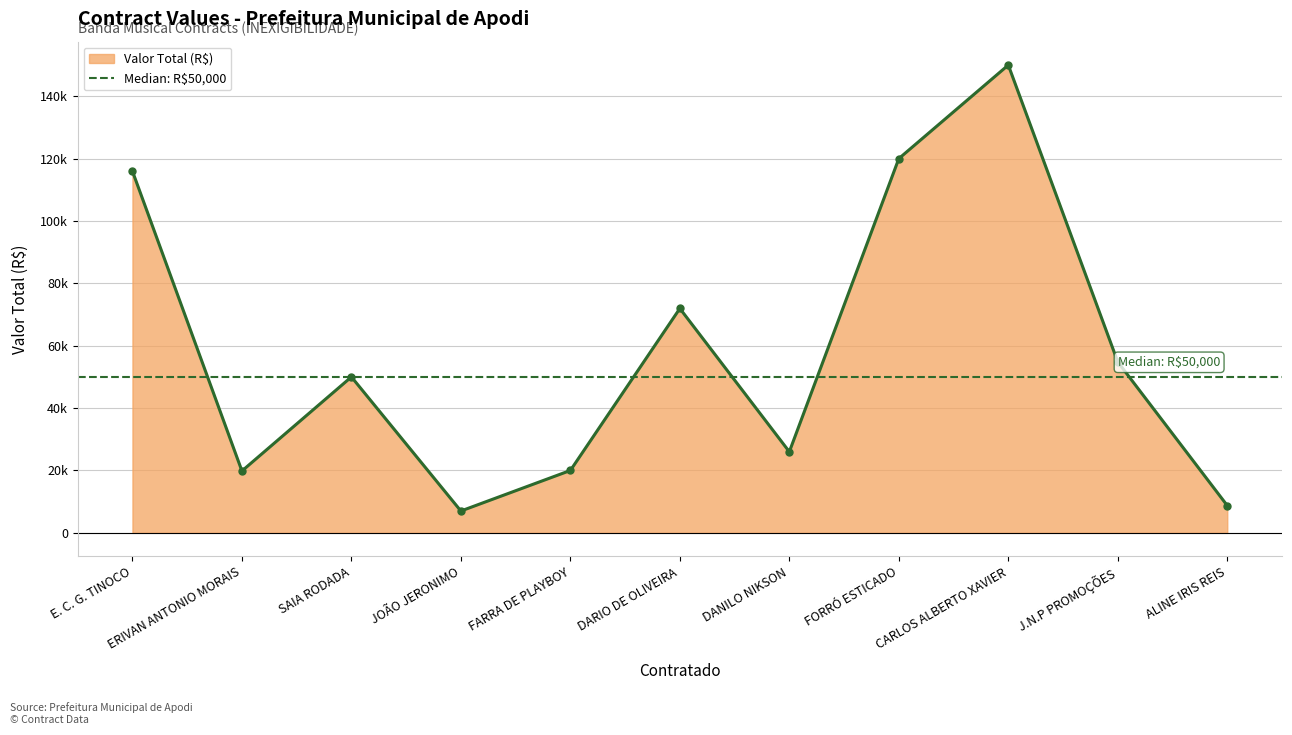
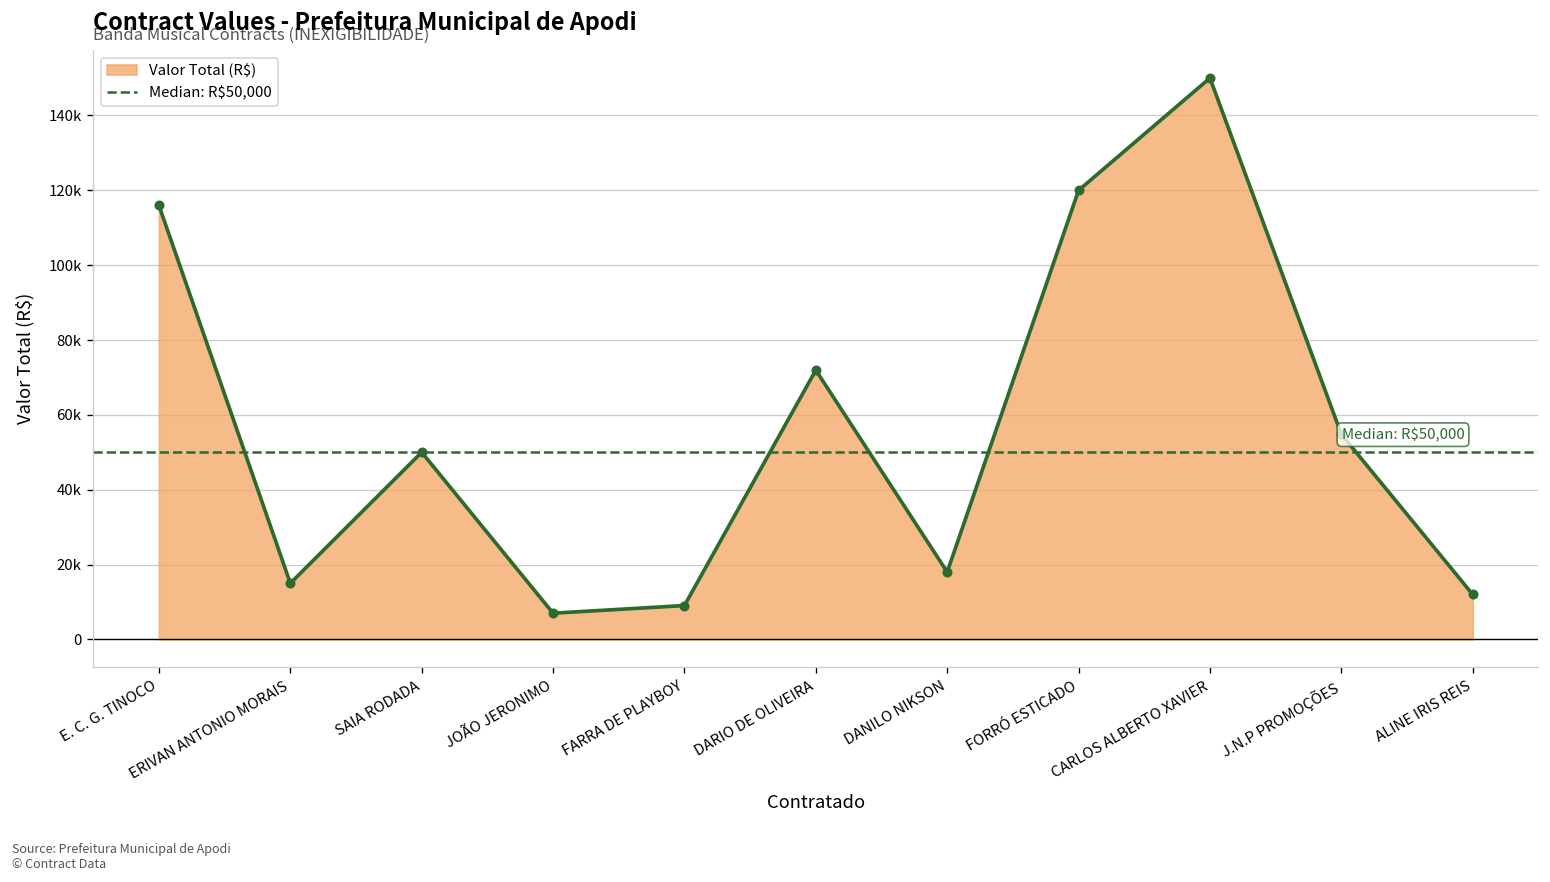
ERIVAN ANTONIO MORAIS: 20000 -> 15000
FARRA DE PLAYBOY: 20000 -> 9000
DANILO NIKSON: 26000 -> 18000
ALINE IRIS REIS: 9000 -> 12000
